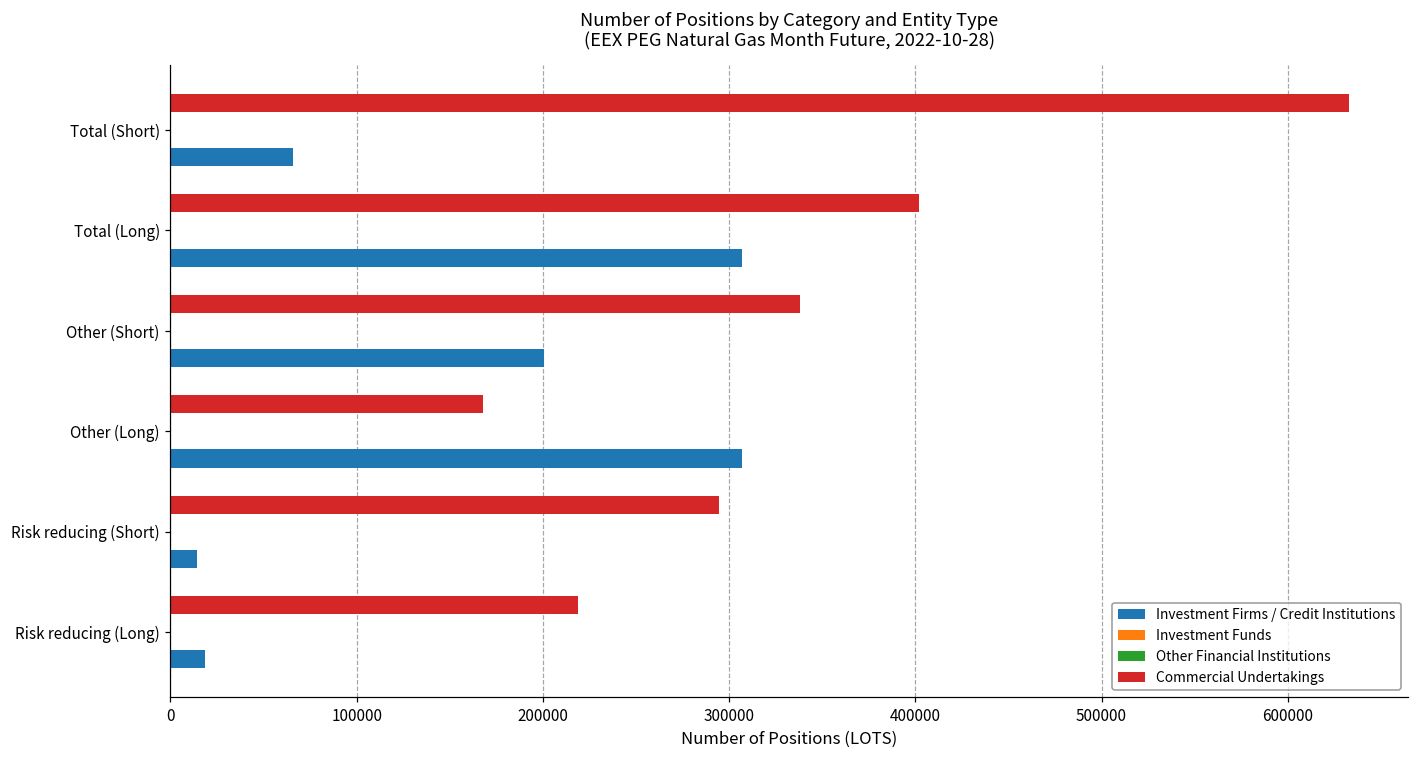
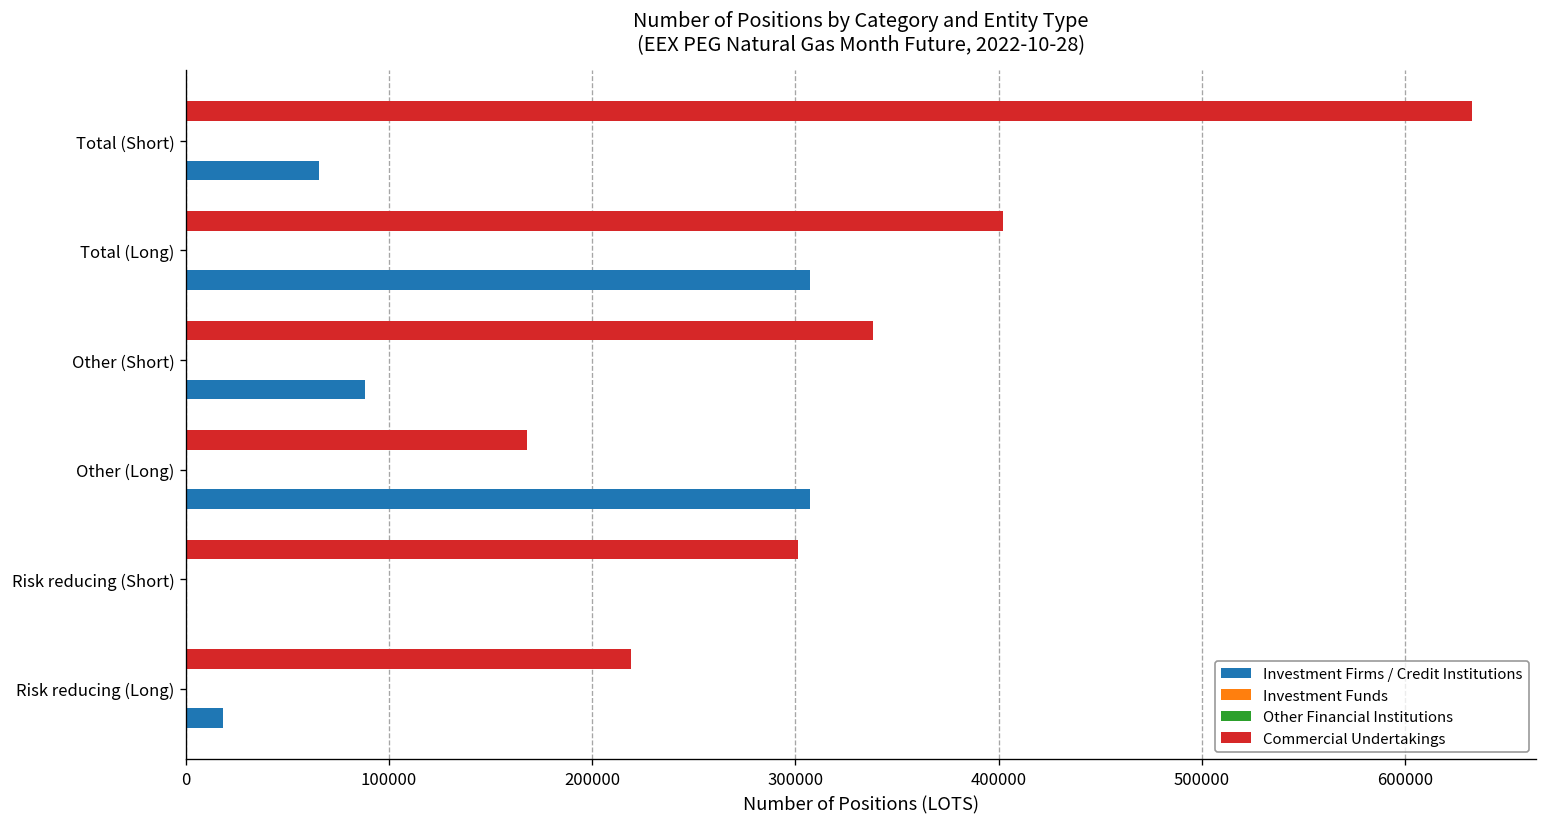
Investment Firms / Credit Institutions, Other (Short): 200000 -> 88000
Commercial Undertakings, Risk reducing (Short): 295000 -> 301000
Investment Firms / Credit Institutions, Risk reducing (Short): 14000 -> 0
